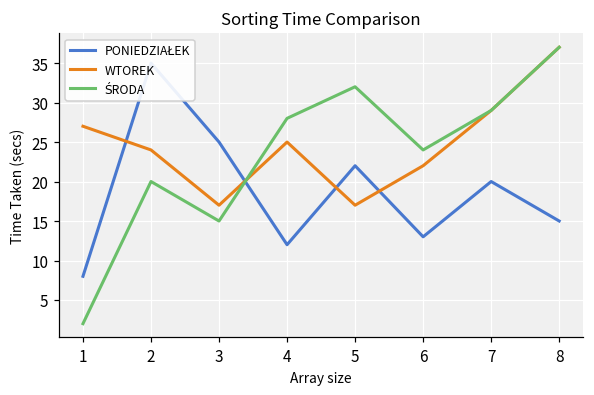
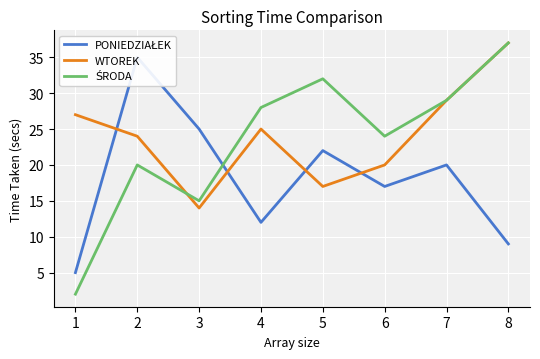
PONIEDZIAŁEK, 1: 8 -> 5
WTOREK, 3: 17 -> 14
PONIEDZIAŁEK, 6: 13 -> 17
WTOREK, 6: 22 -> 20
PONIEDZIAŁEK, 8: 15 -> 9
